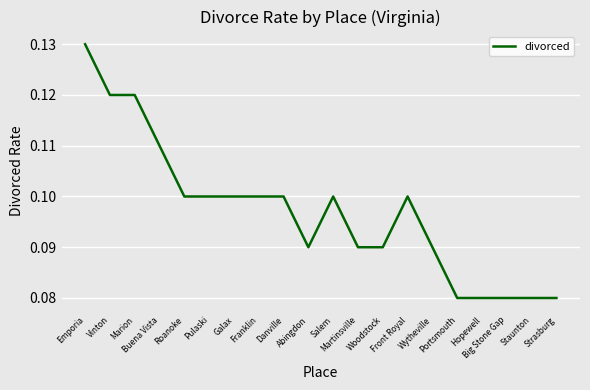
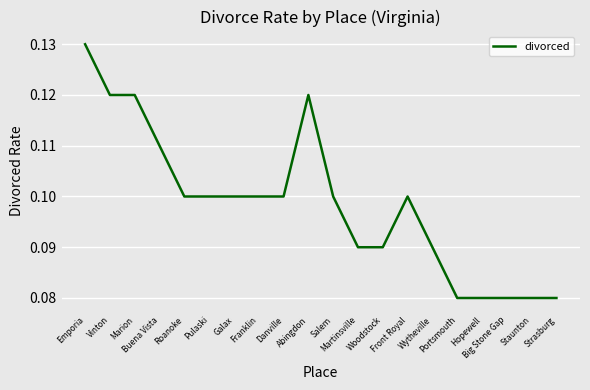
Abingdon: 0.09 -> 0.12
